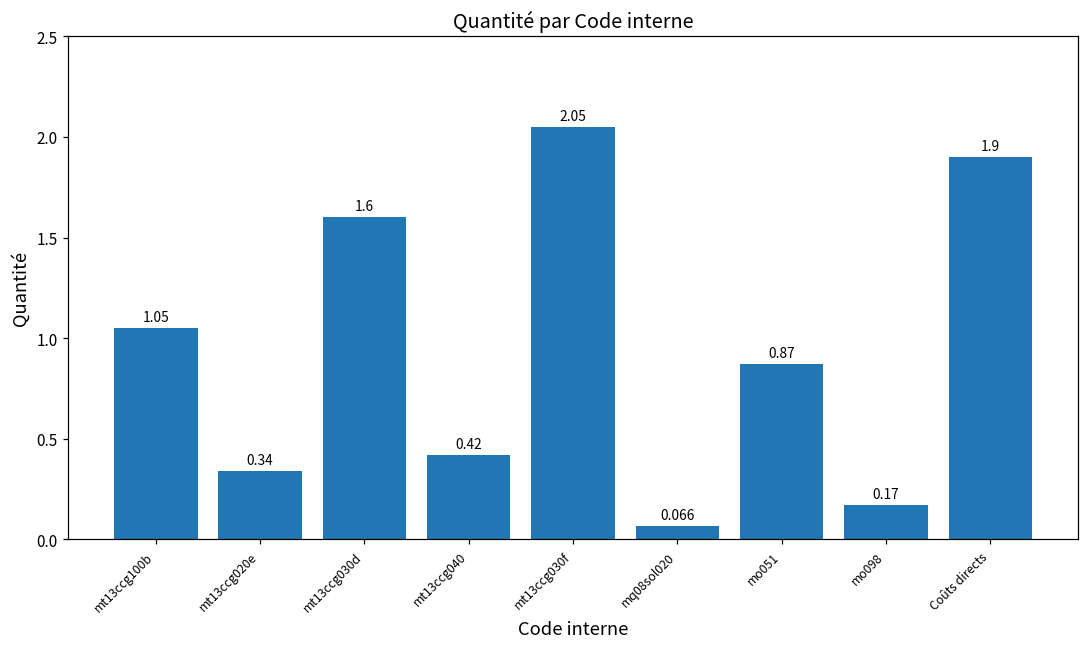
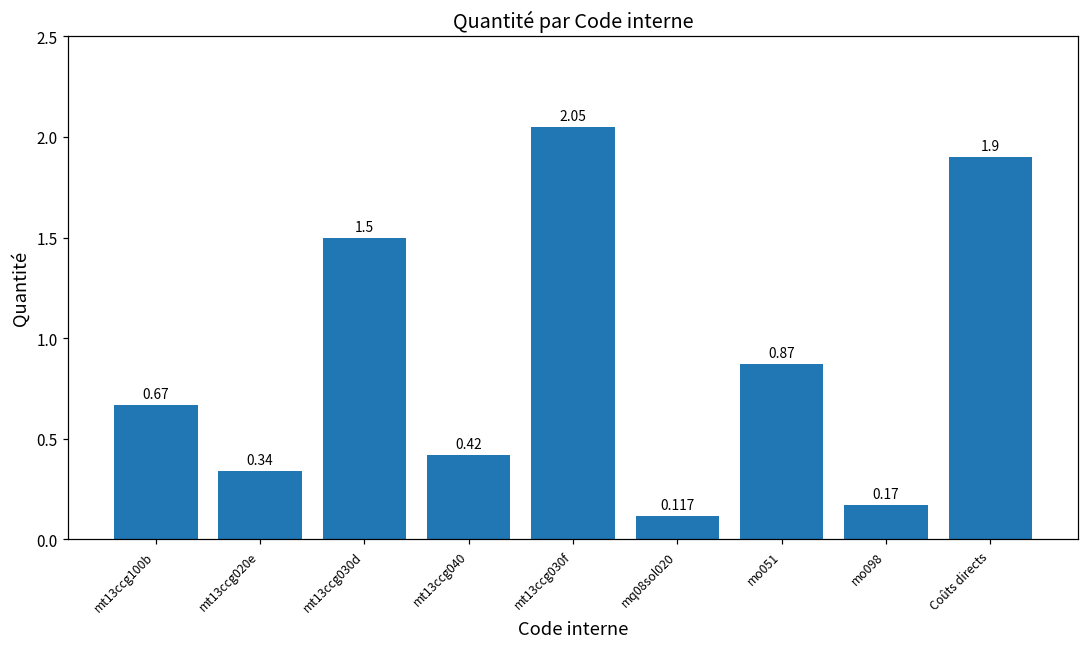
mt13ccg100b: 1.05 -> 0.67
mt13ccg030d: 1.6 -> 1.5
mq08sol020: 0.066 -> 0.117
